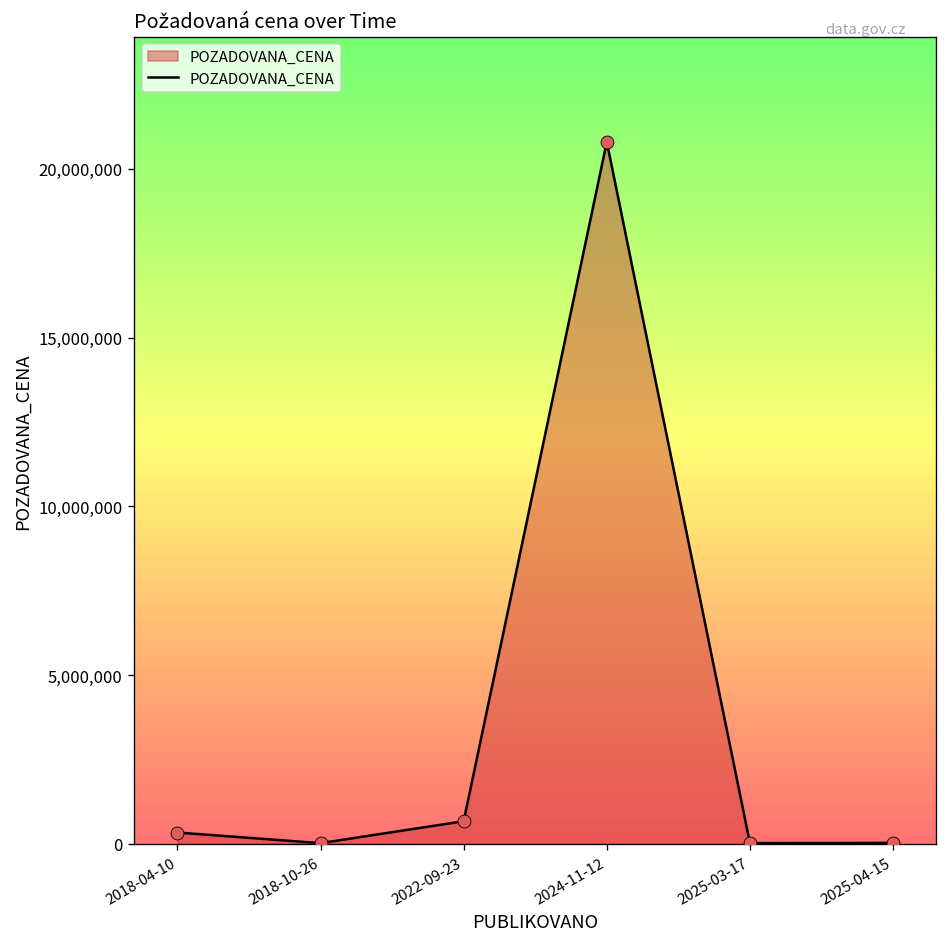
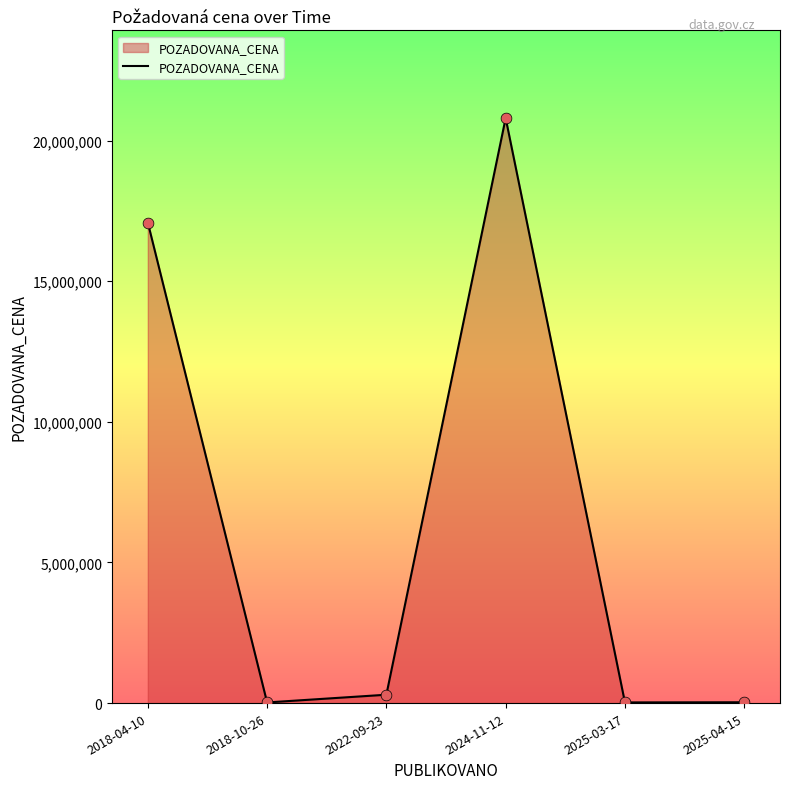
2018-04-10: 300,000 -> 17,100,000
2022-09-23: 700,000 -> 300,000
